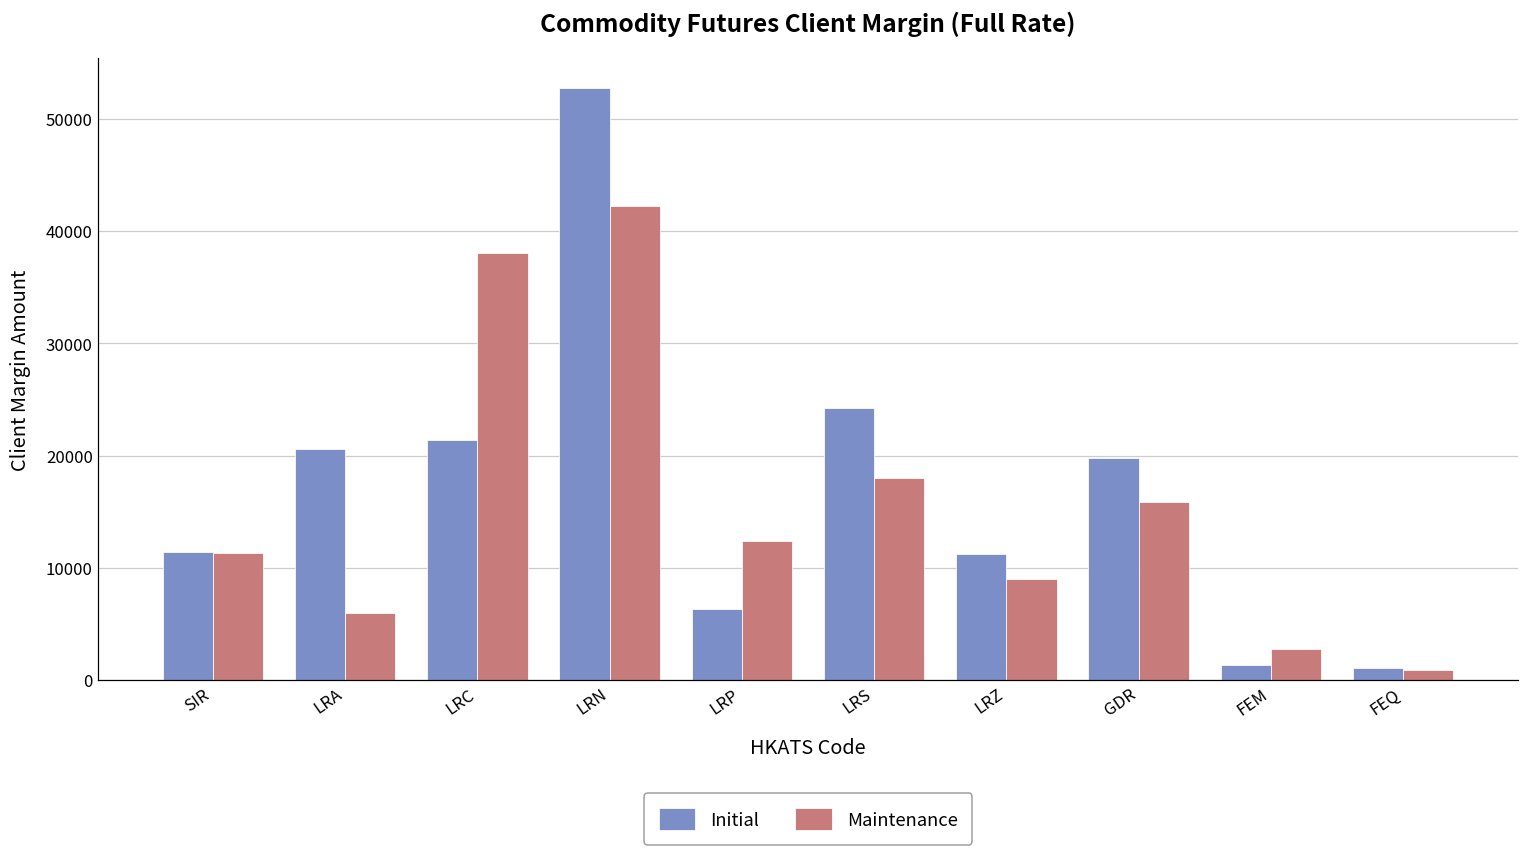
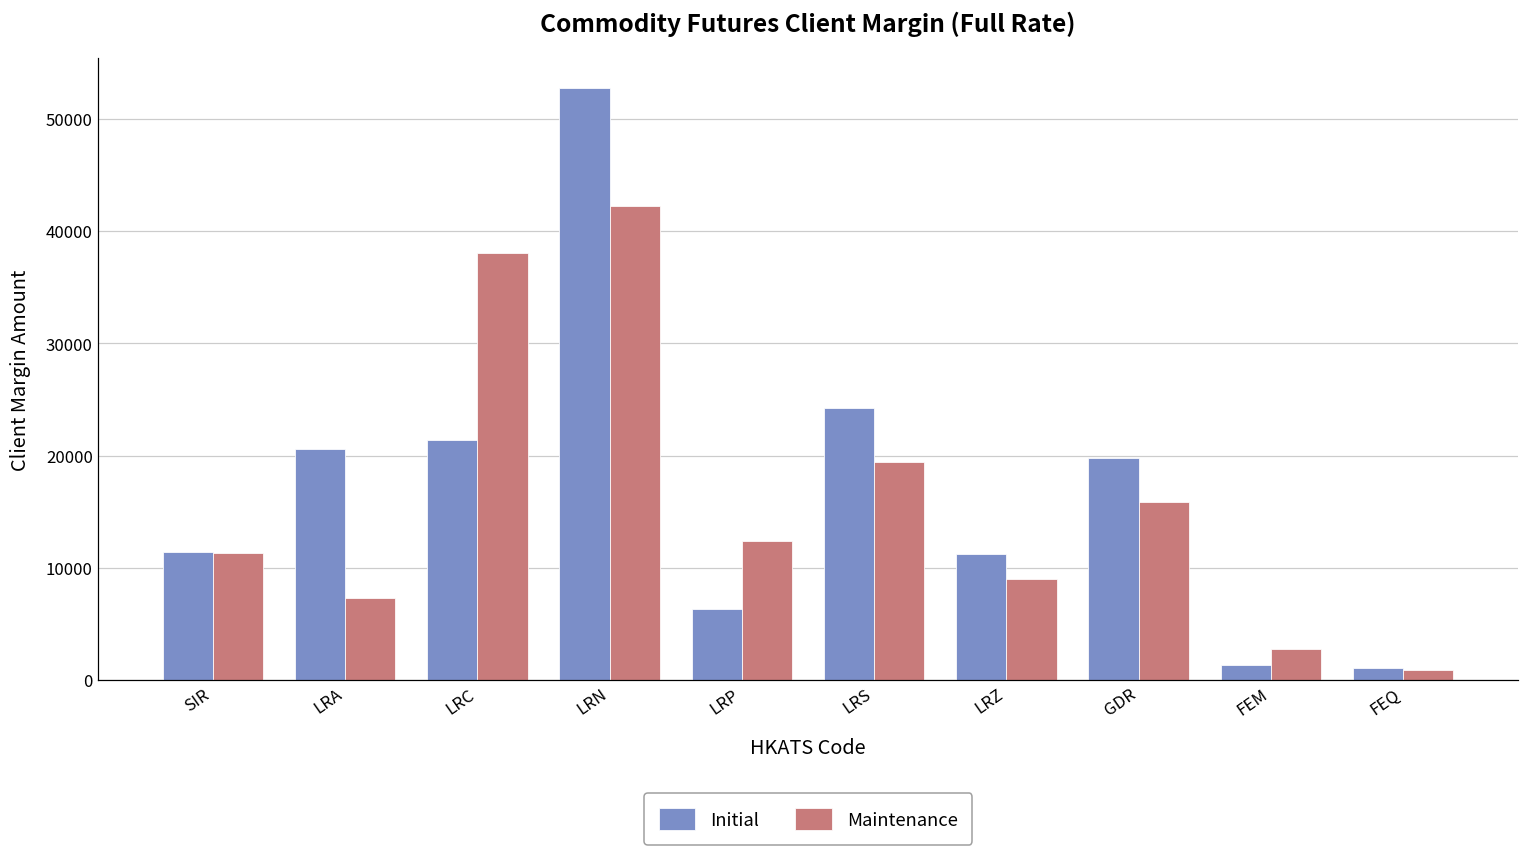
Maintenance, LRA: 6000 -> 7300
Maintenance, LRS: 18000 -> 19400
